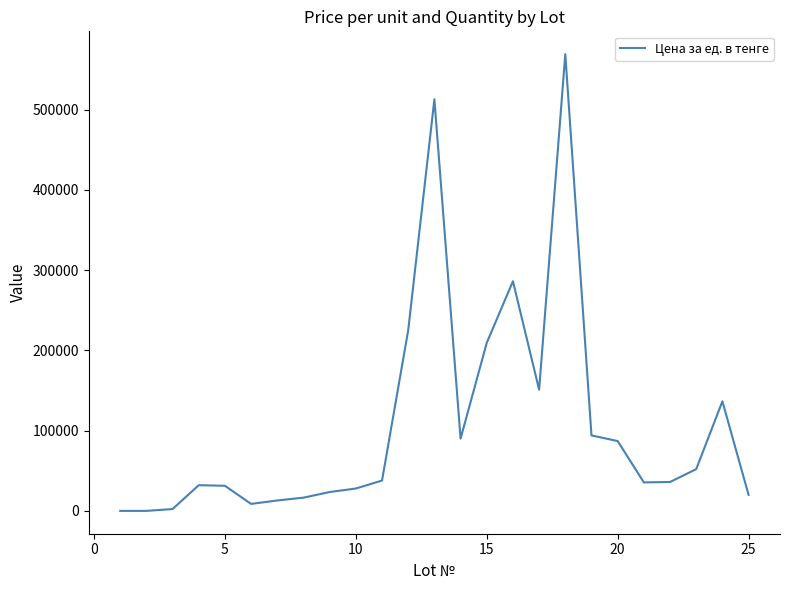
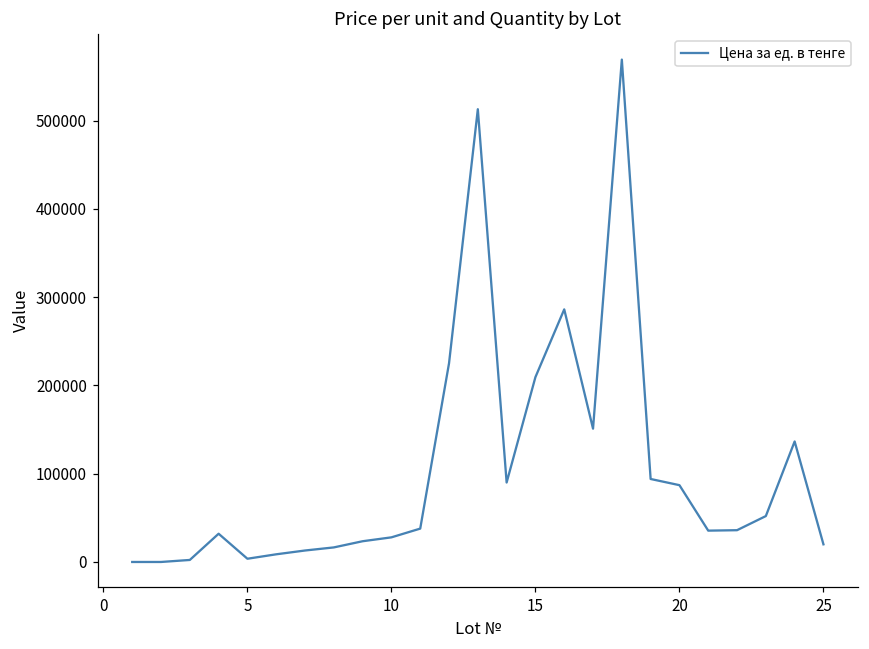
5: 30000 -> 0
